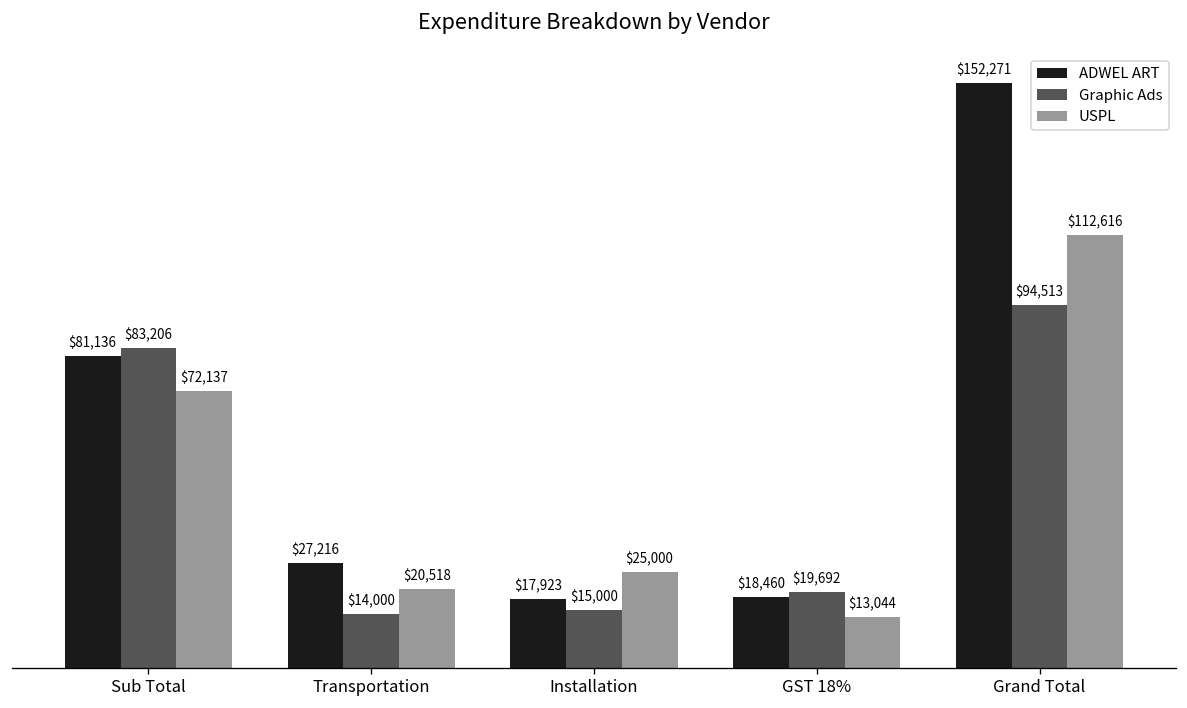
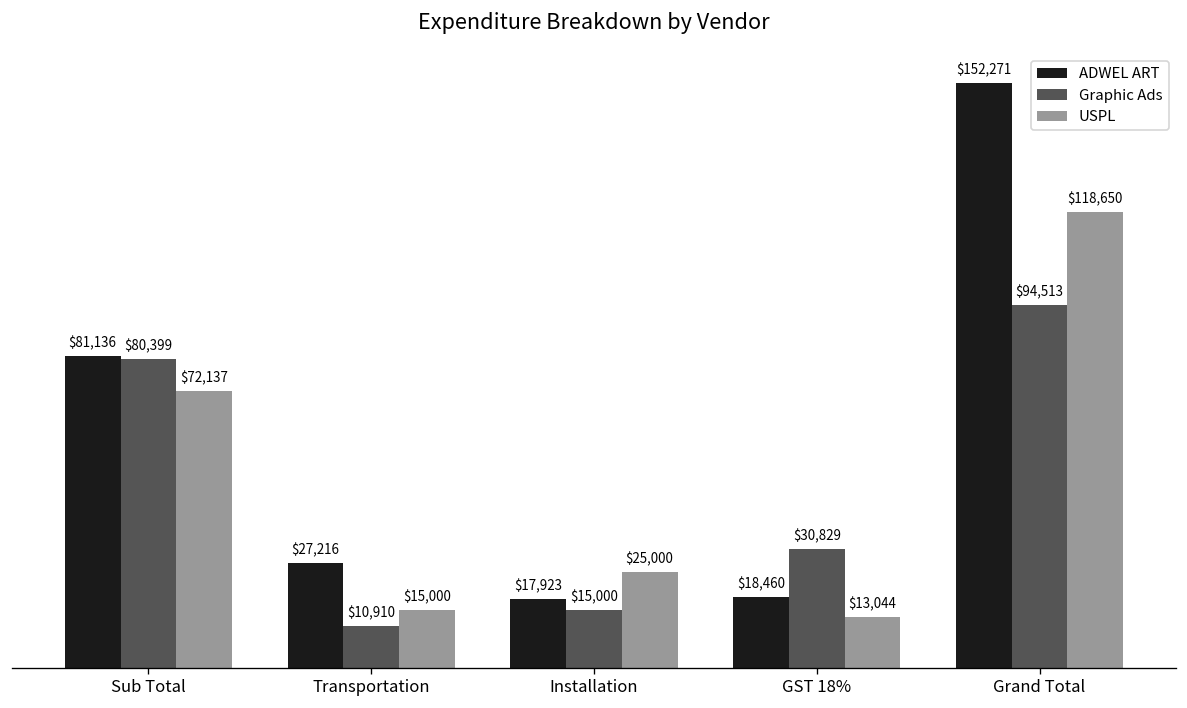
Graphic Ads, Sub Total: $83,206 -> $80,399
Graphic Ads, Transportation: $14,000 -> $10,910
USPL, Transportation: $20,518 -> $15,000
Graphic Ads, GST 18%: $19,692 -> $30,829
USPL, Grand Total: $112,616 -> $118,650
